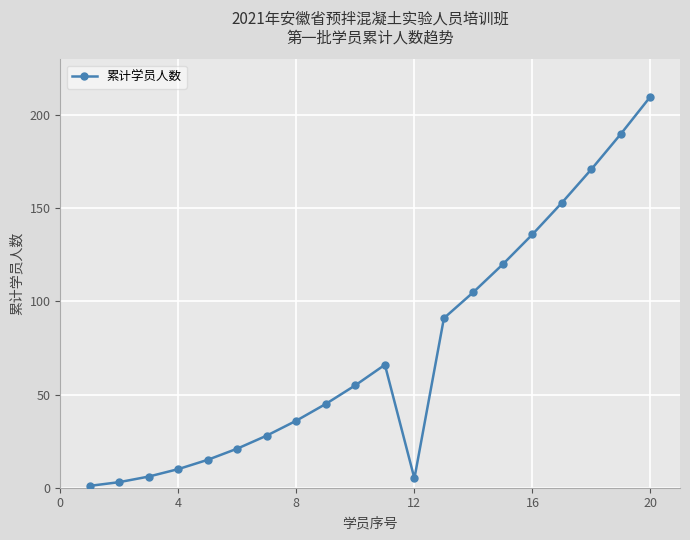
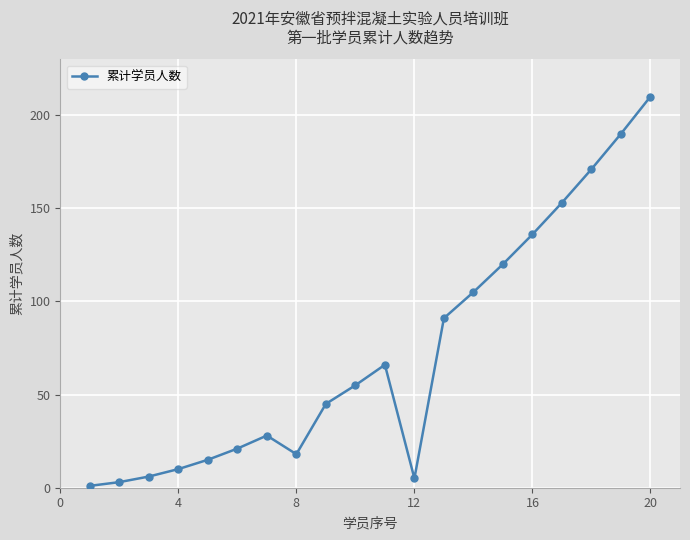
8: 36 -> 18
